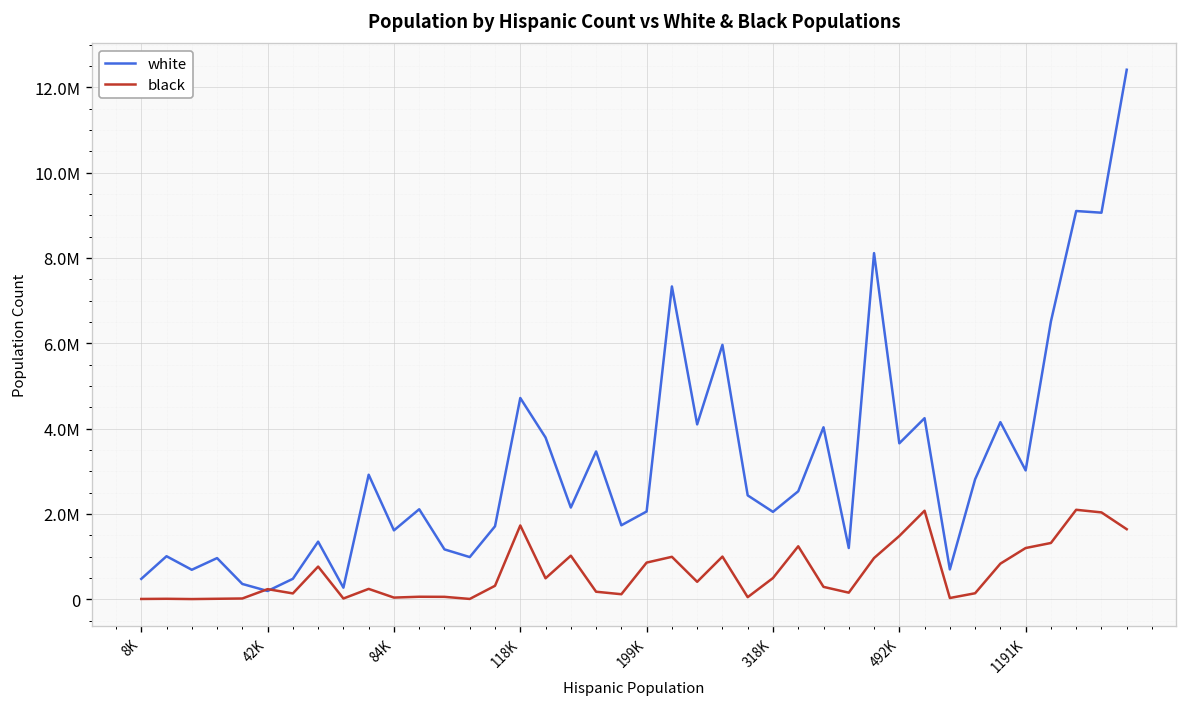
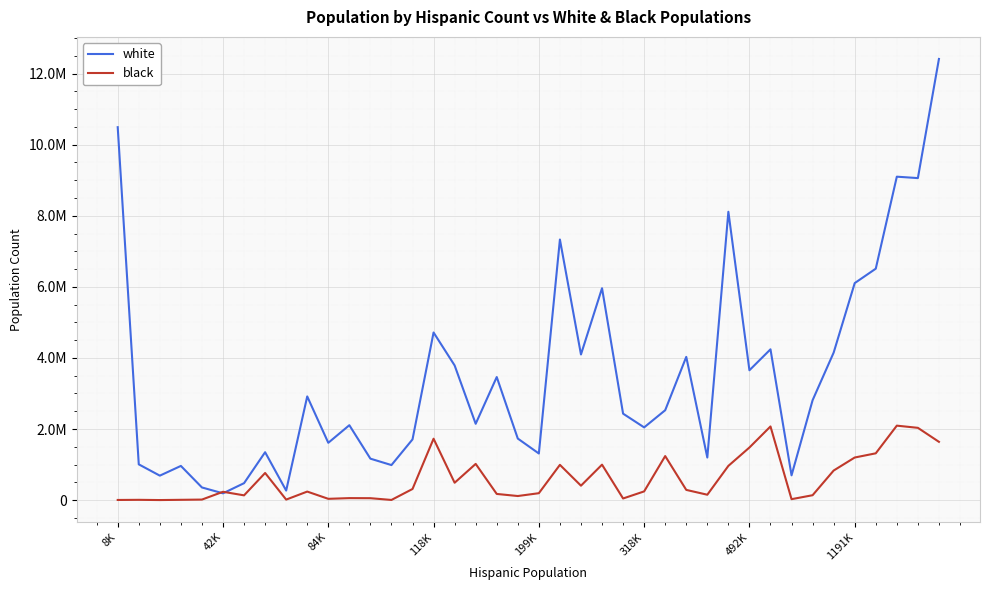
white, 8K: 500000 -> 10500000
white, 199K: 2100000 -> 1300000
black, 199K: 900000 -> 200000
black, 318K: 500000 -> 200000
white, 1191K: 3000000 -> 6100000
